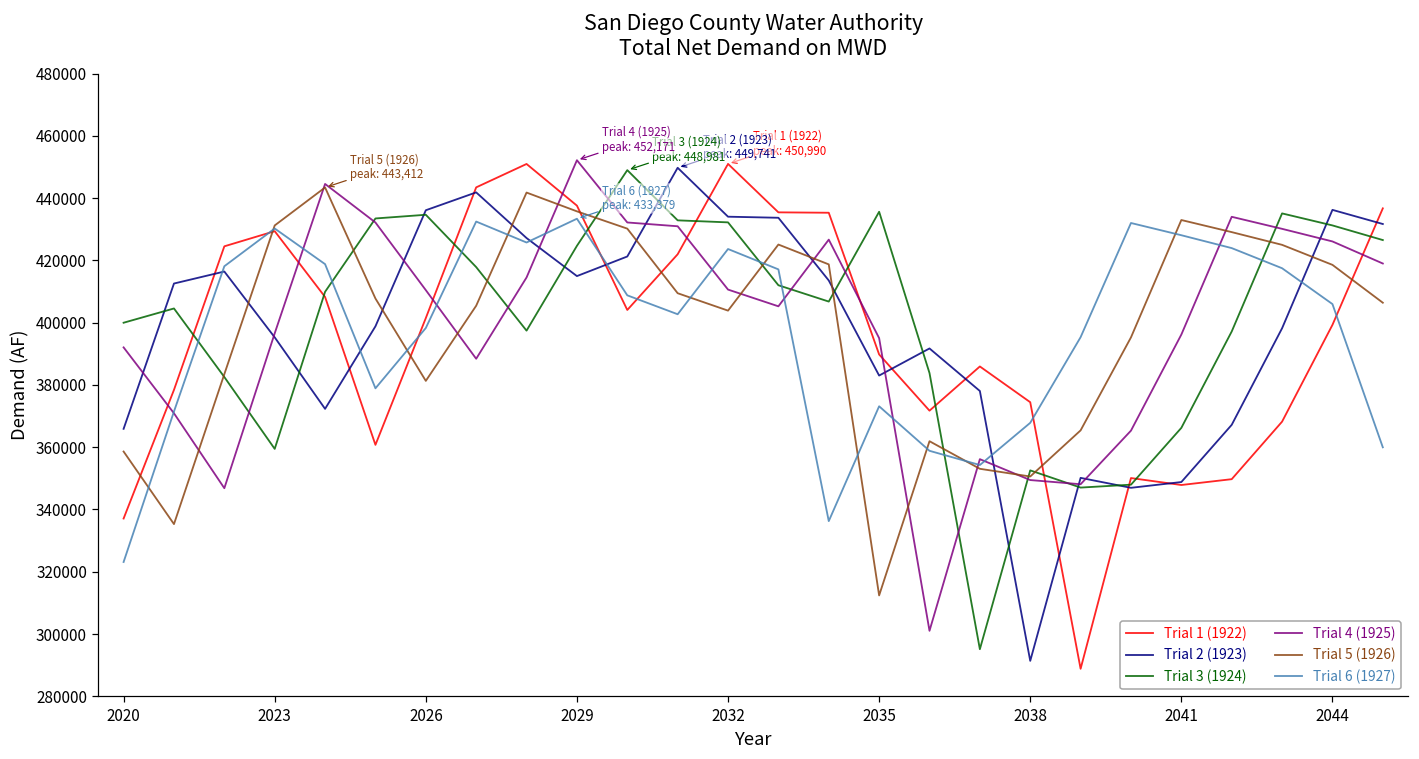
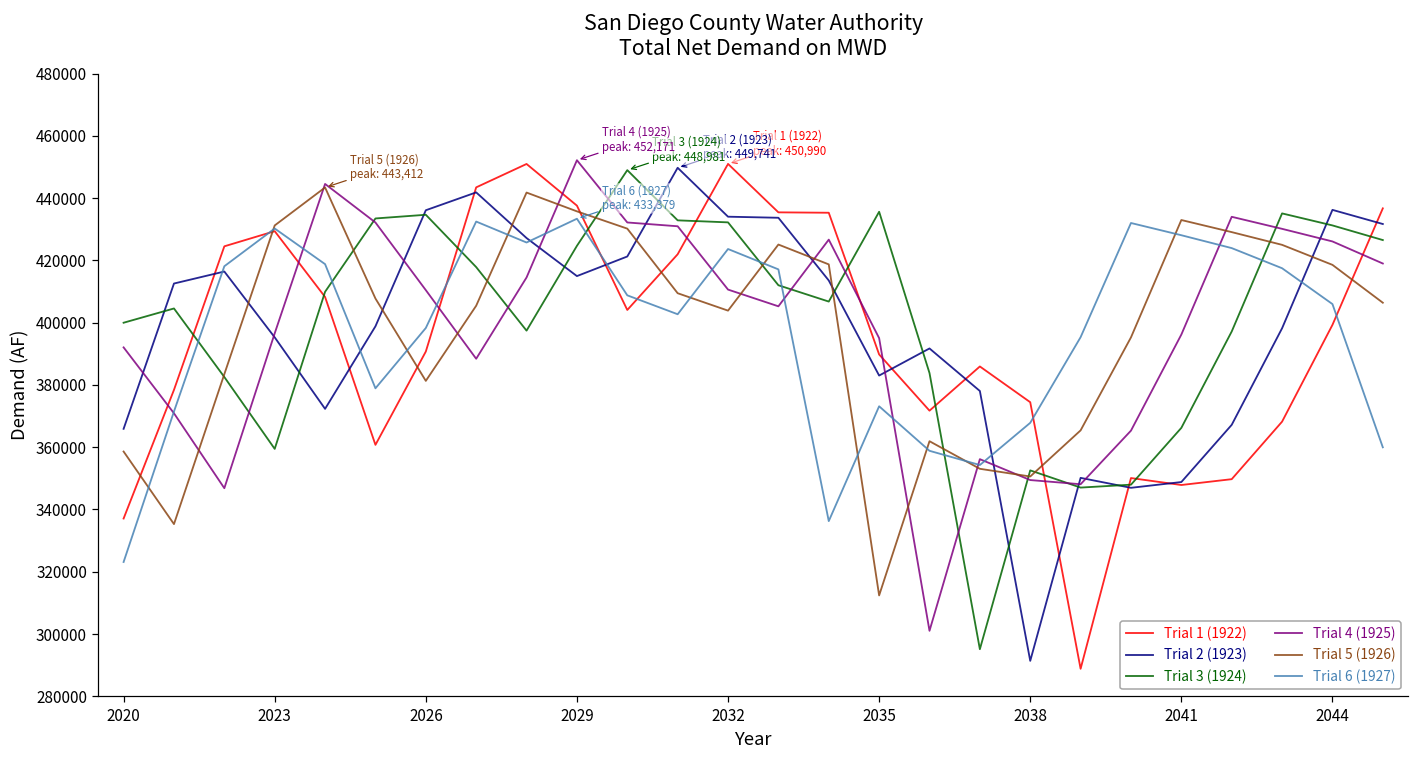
Trial 1 (1922), 2026: 401000 -> 391000
